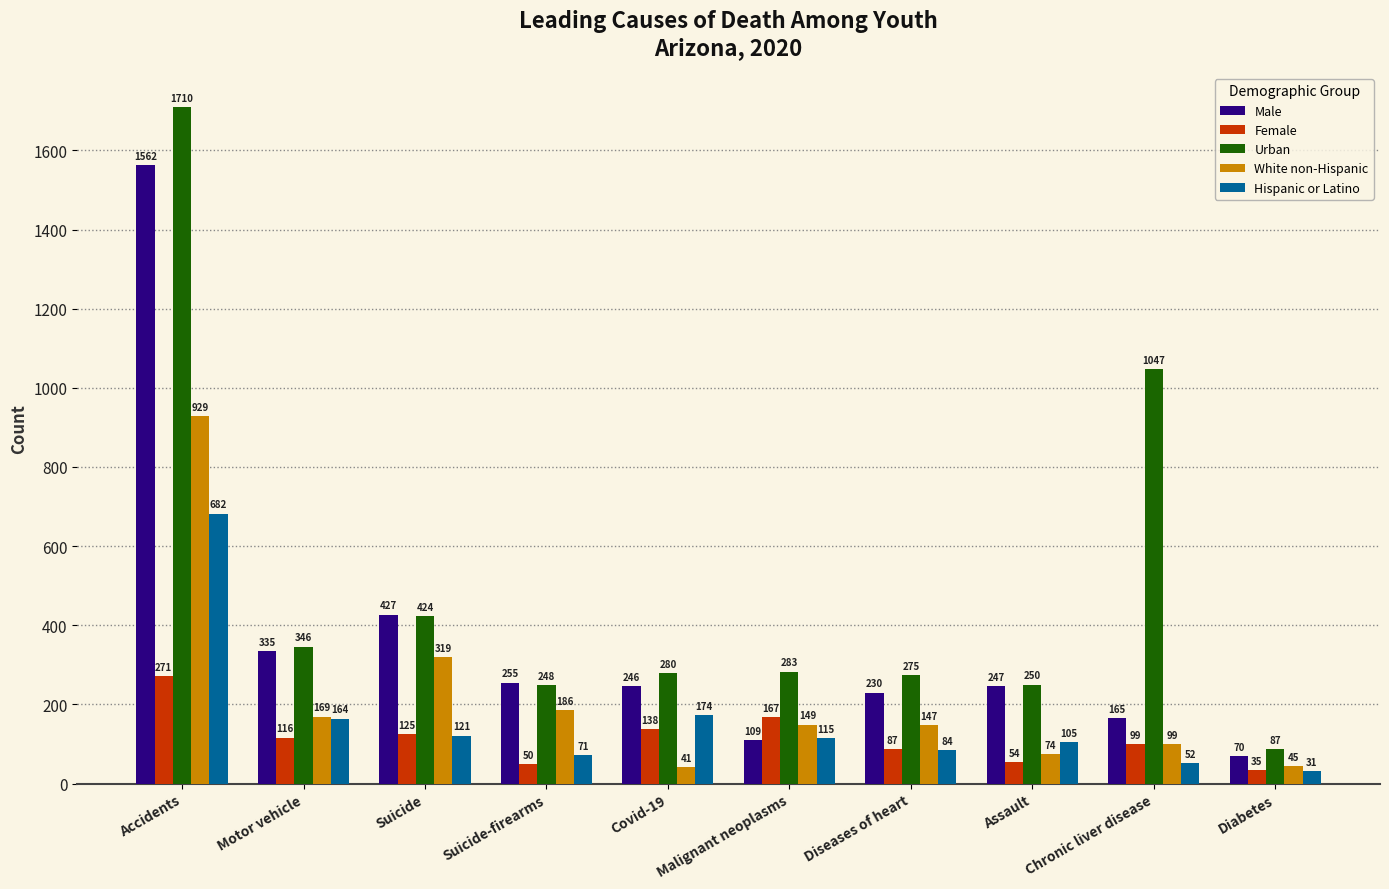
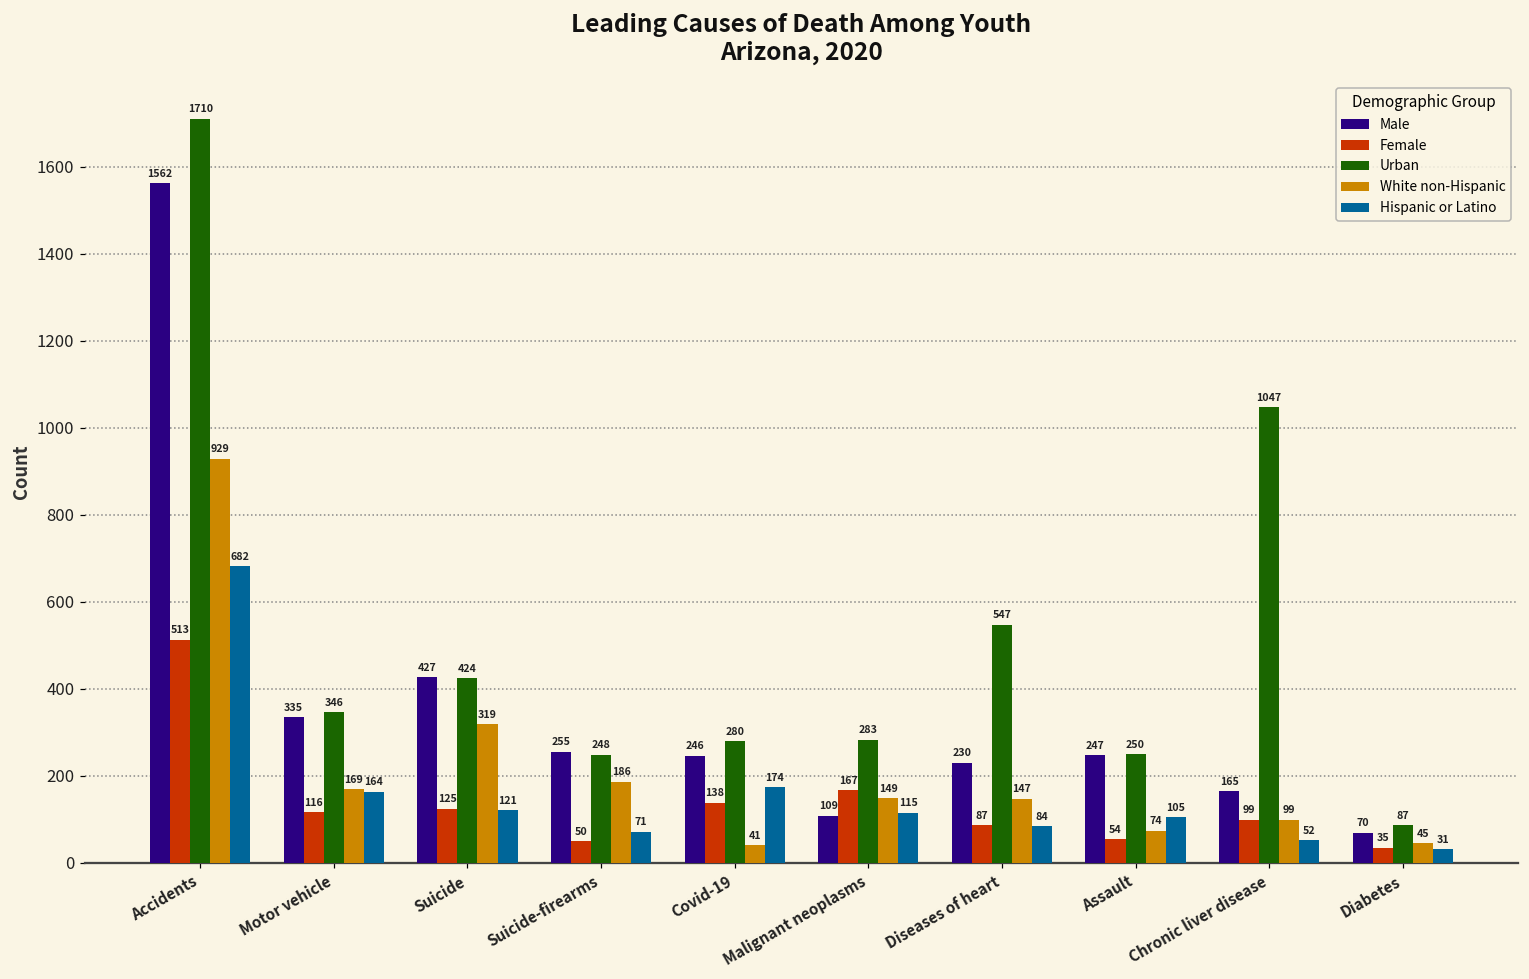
Female, Accidents: 271 -> 513
Urban, Diseases of heart: 275 -> 547
